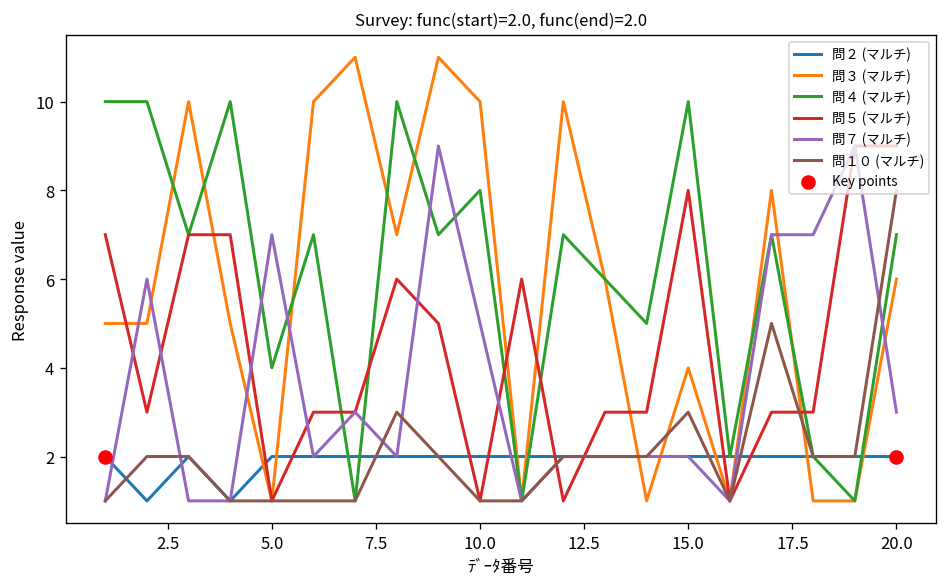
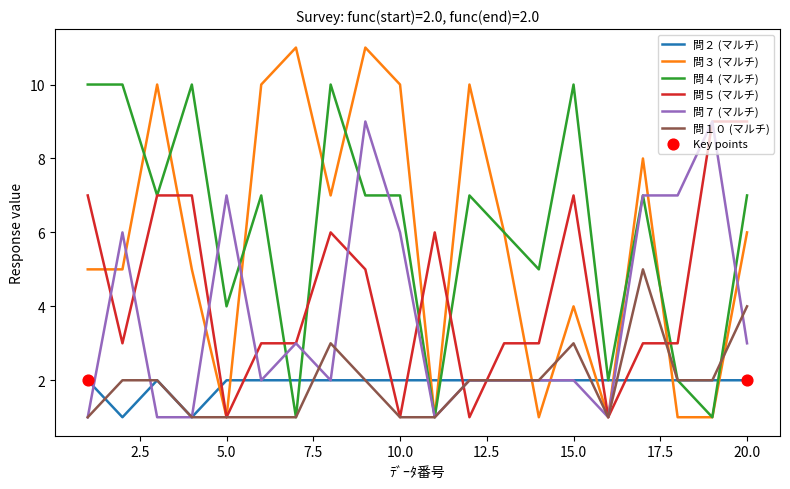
問４ (マルチ), 10.0: 8 -> 7
問７ (マルチ), 10.0: 5 -> 6
問５ (マルチ), 15.0: 8 -> 7
問１０ (マルチ), 20.0: 8 -> 4
